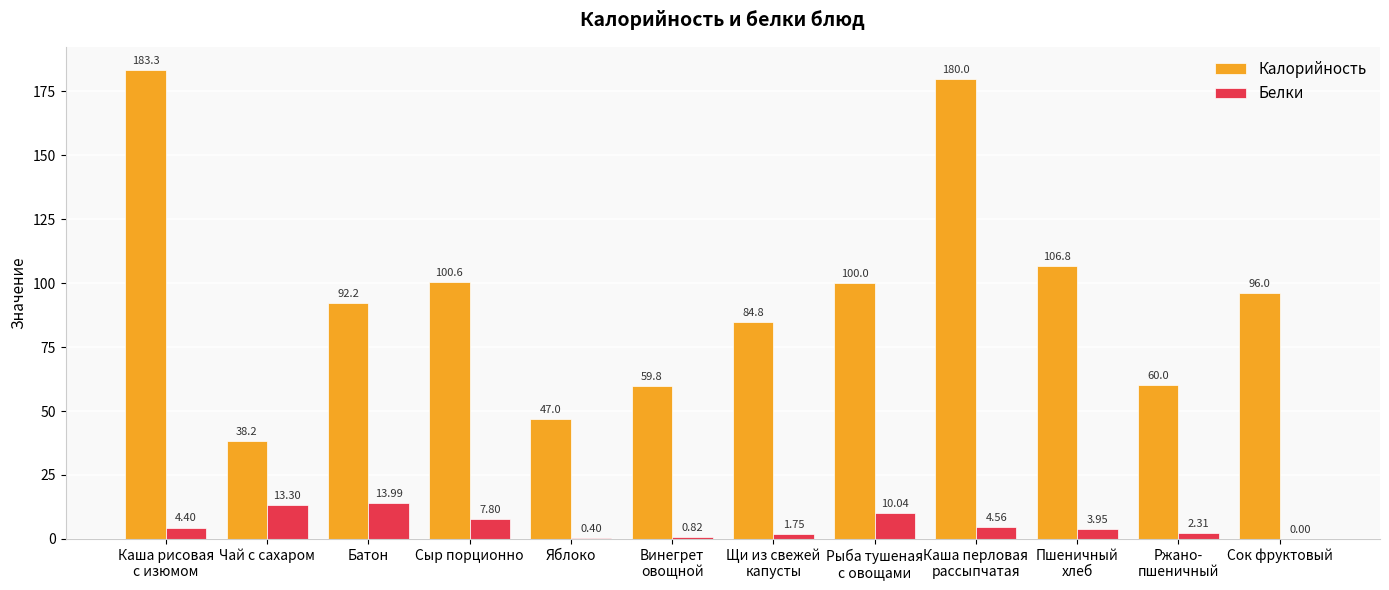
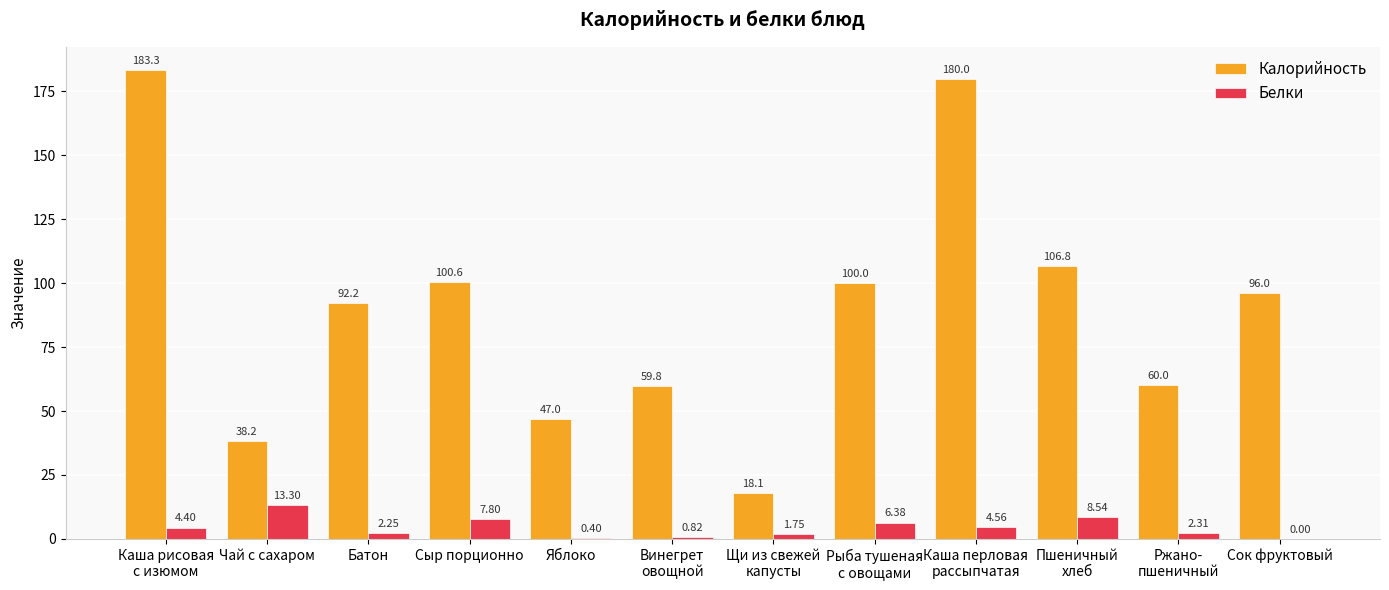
Белки, Батон: 13.99 -> 2.25
Калорийность, Щи из свежей капусты: 84.8 -> 18.1
Белки, Рыба тушеная с овощами: 10.04 -> 6.38
Белки, Пшеничный хлеб: 3.95 -> 8.54
